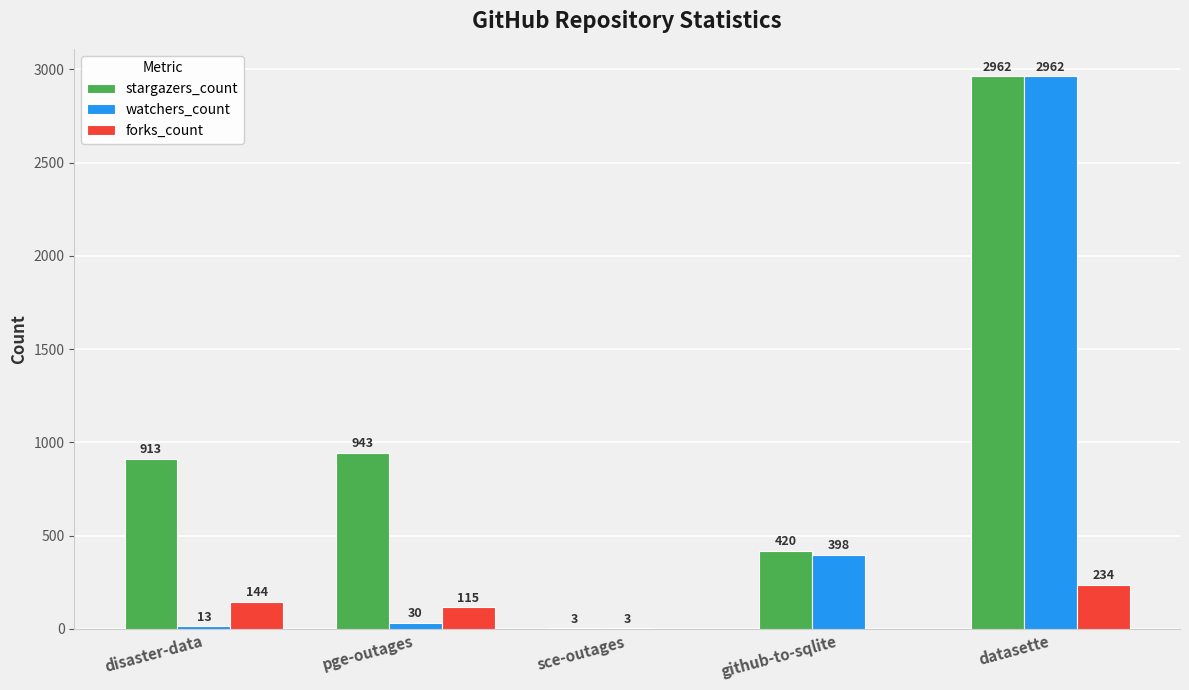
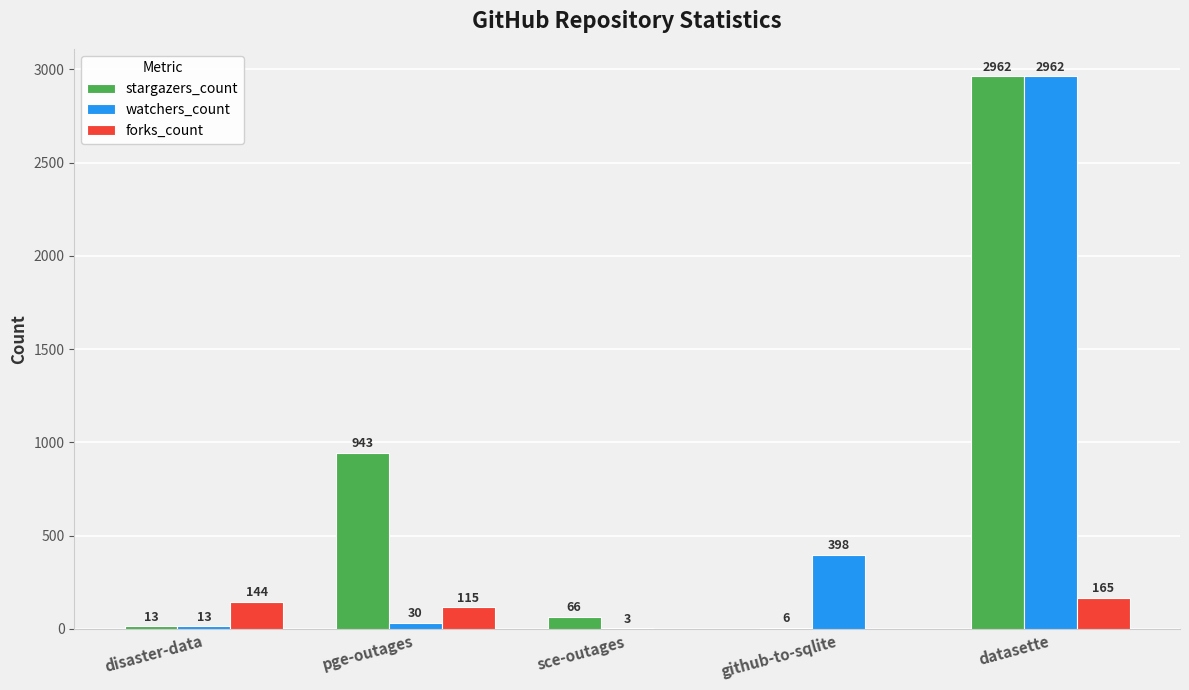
stargazers_count, disaster-data: 913 -> 13
stargazers_count, sce-outages: 3 -> 66
stargazers_count, github-to-sqlite: 420 -> 6
forks_count, datasette: 234 -> 165
